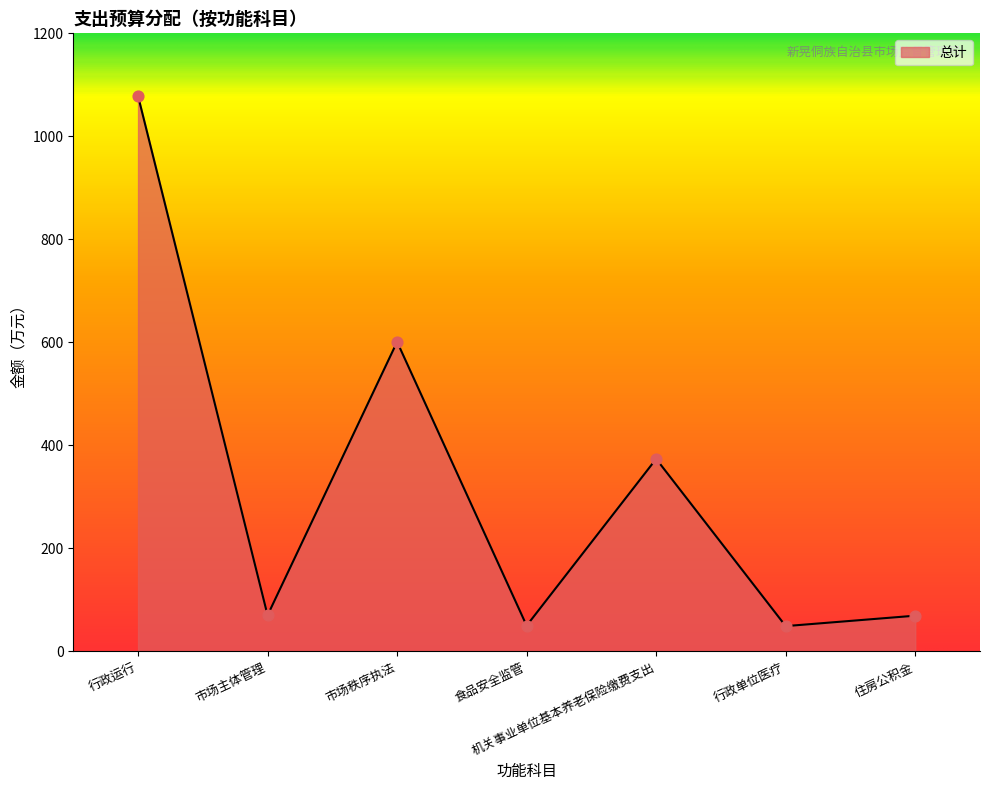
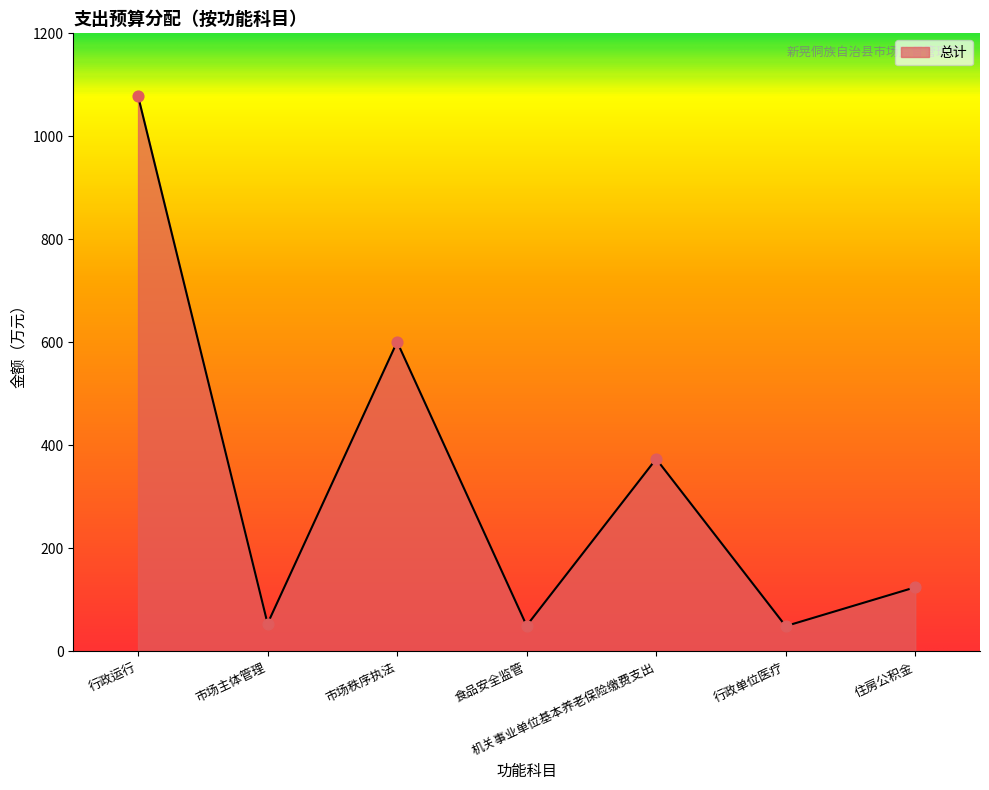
市场主体管理: 70 -> 50
住房公积金: 70 -> 120
